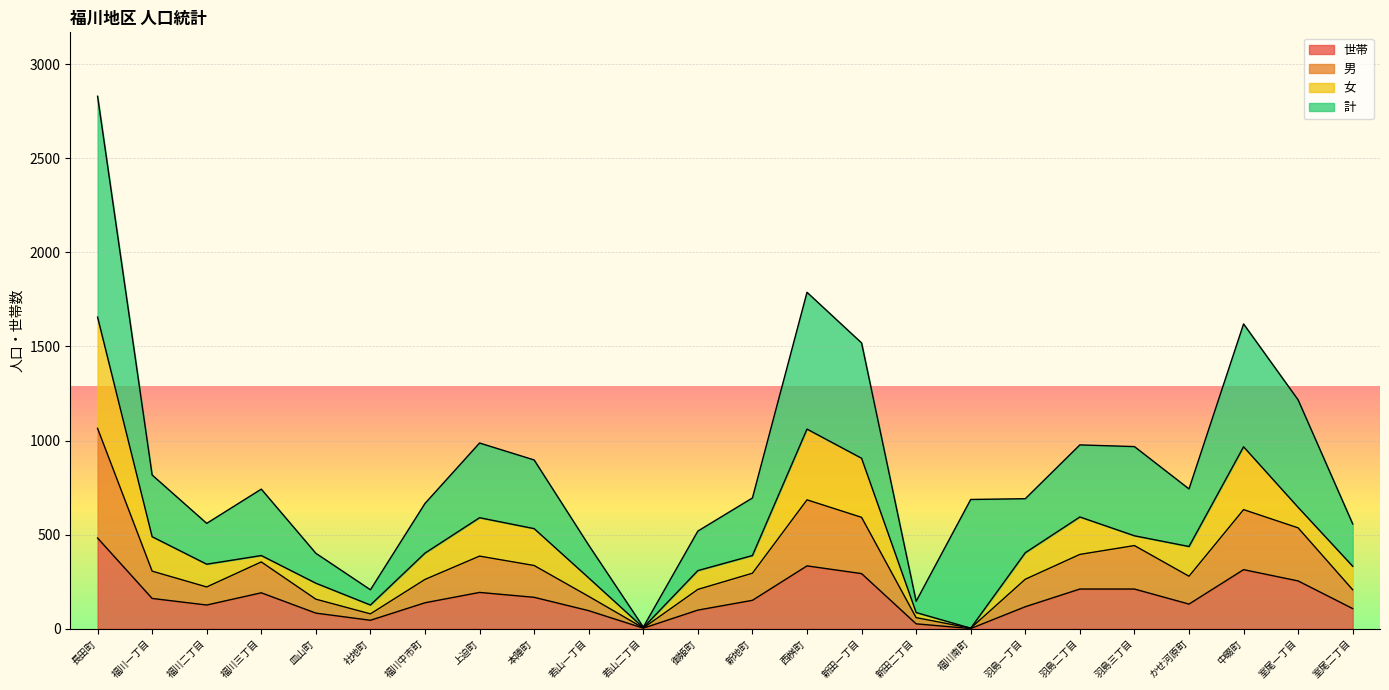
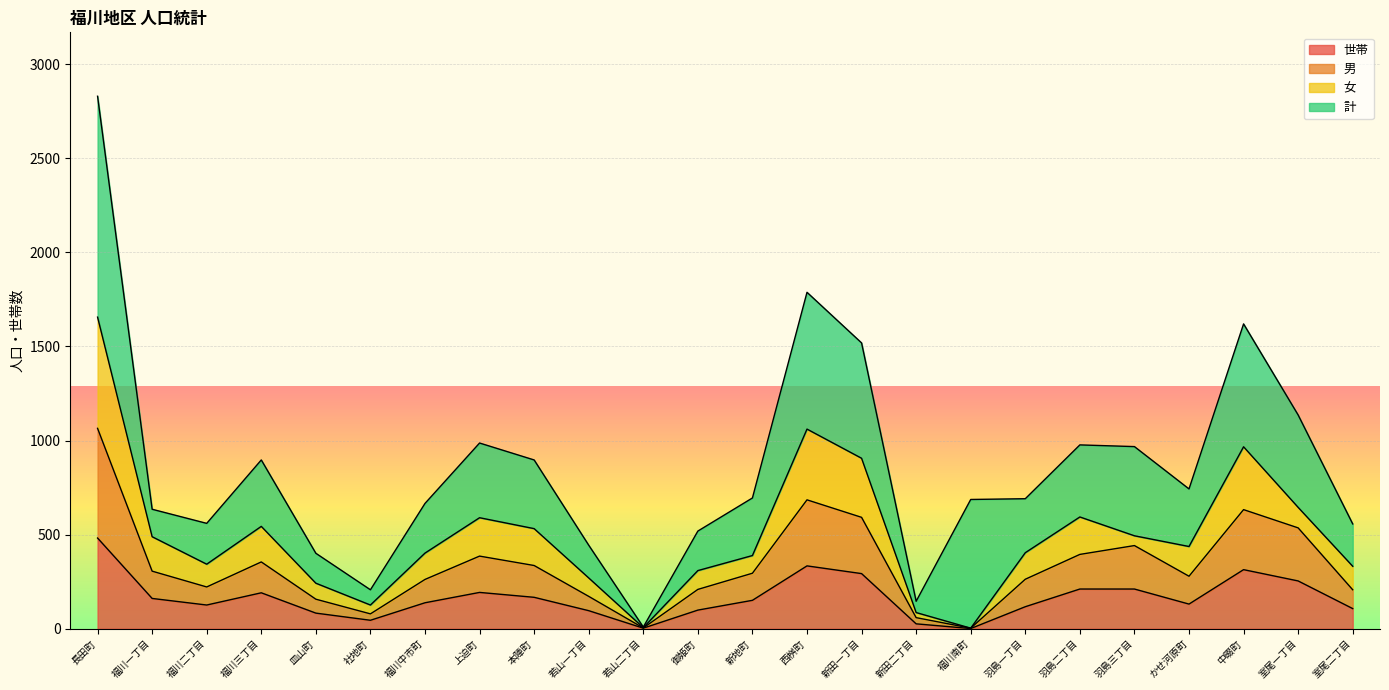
計, 福川一丁目: 330 -> 150
女, 福川三丁目: 30 -> 190
計, 室尾一丁目: 570 -> 490
